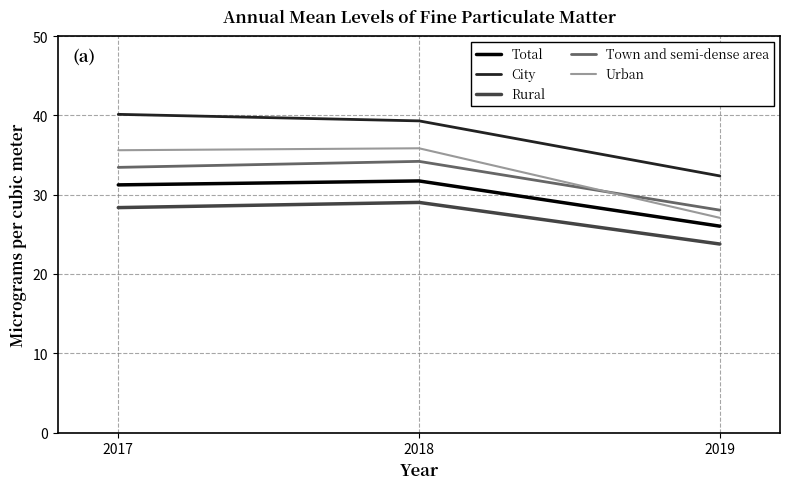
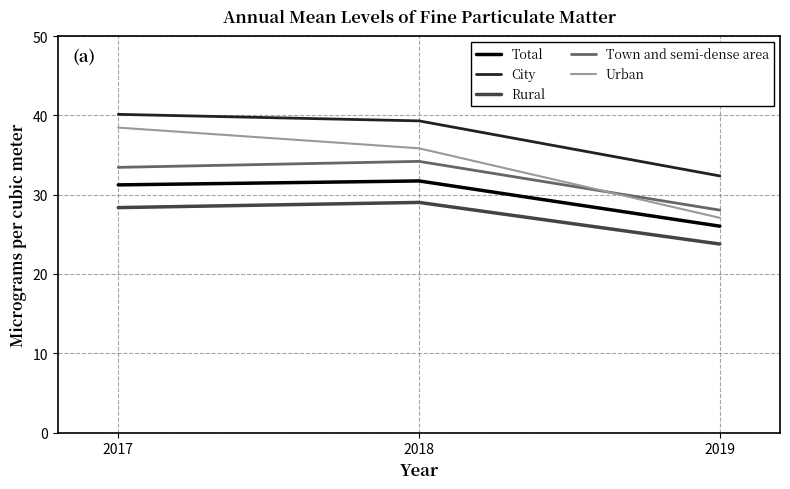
Urban, 2017: 36 -> 38
